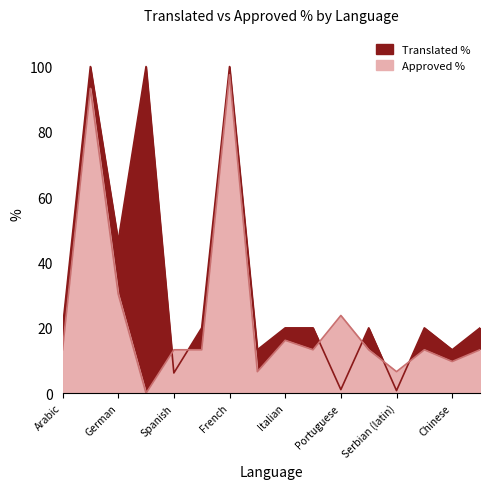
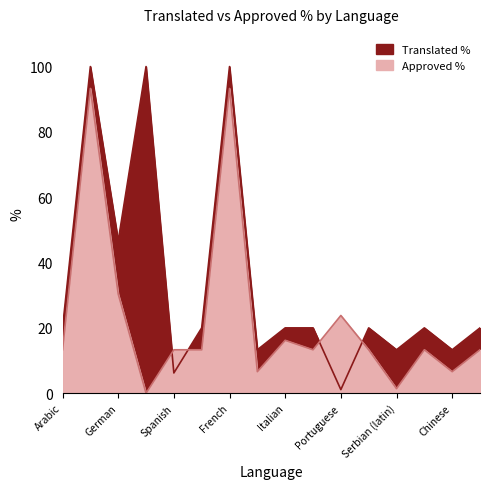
Approved %, French: 98 -> 93
Translated %, Serbian (latin): 1 -> 13
Approved %, Serbian (latin): 7 -> 1
Approved %, Chinese: 10 -> 7
